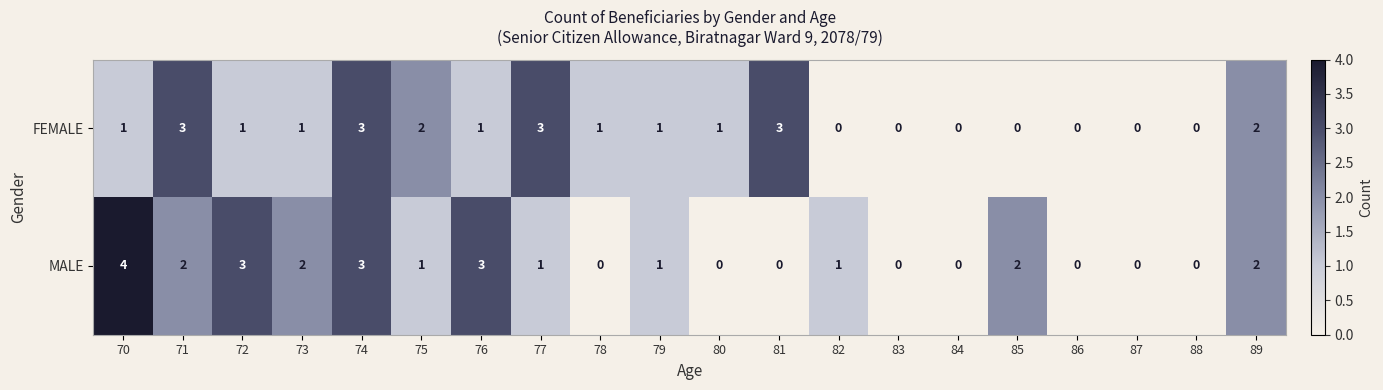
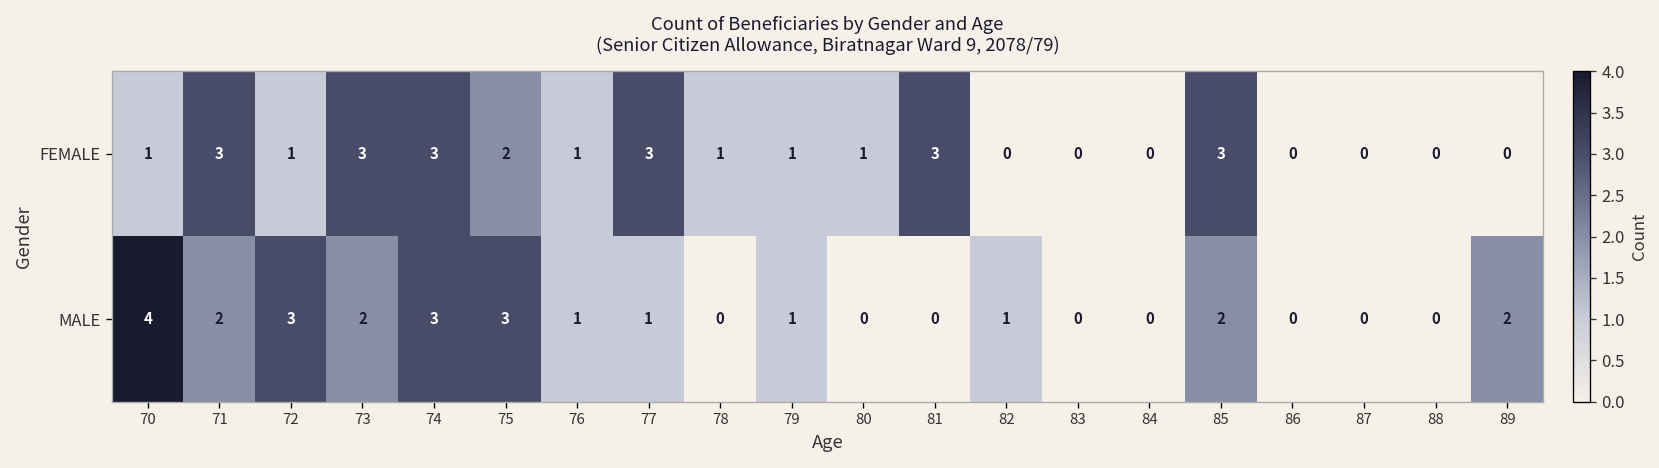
FEMALE, 73: 1 -> 3
FEMALE, 85: 0 -> 3
FEMALE, 89: 2 -> 0
MALE, 75: 1 -> 3
MALE, 76: 3 -> 1
